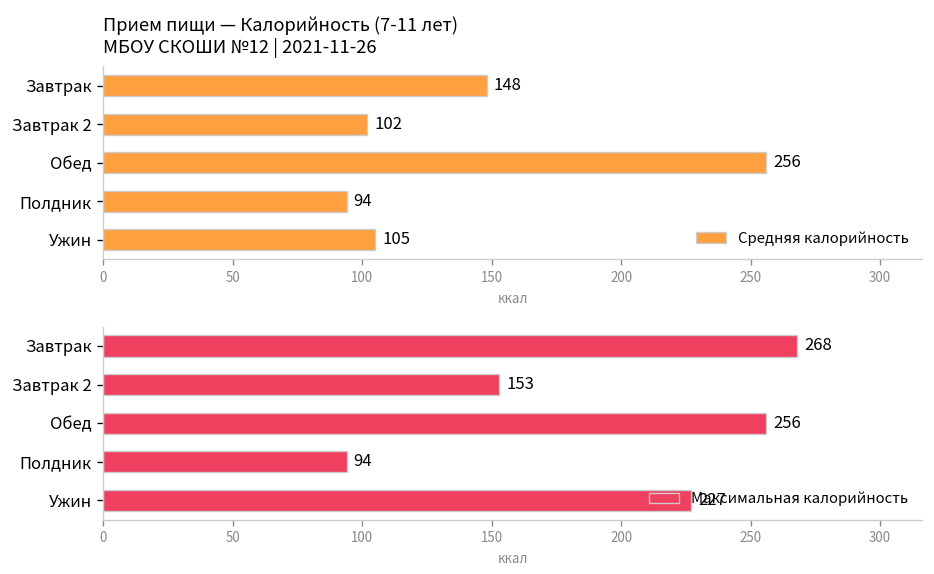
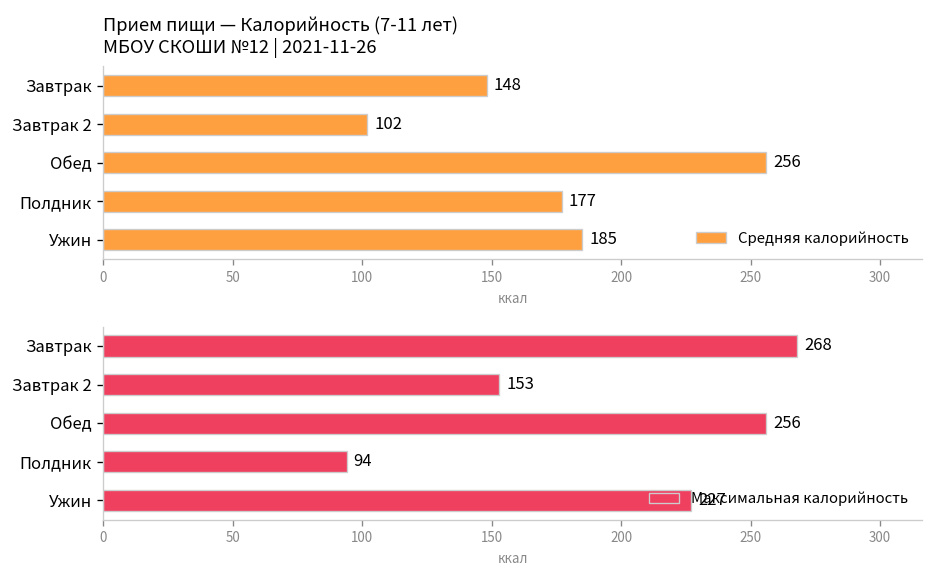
Прием пищи — Калорийность (7-11 лет) МБОУ СКОШИ №12 | 2021-11-26, Полдник: 94 -> 177
Прием пищи — Калорийность (7-11 лет) МБОУ СКОШИ №12 | 2021-11-26, Ужин: 105 -> 185
